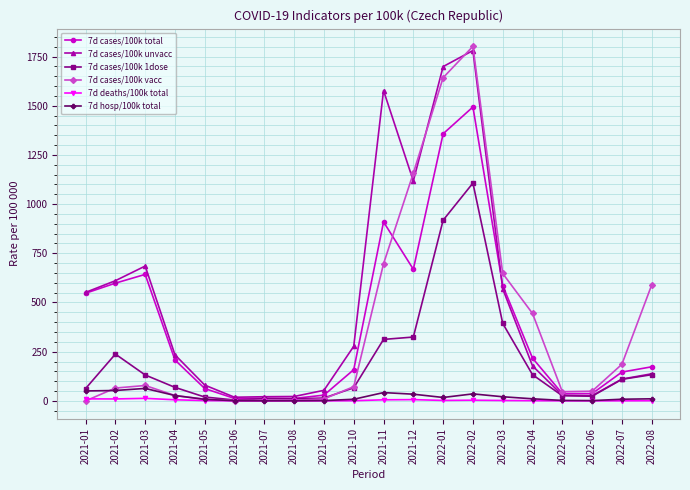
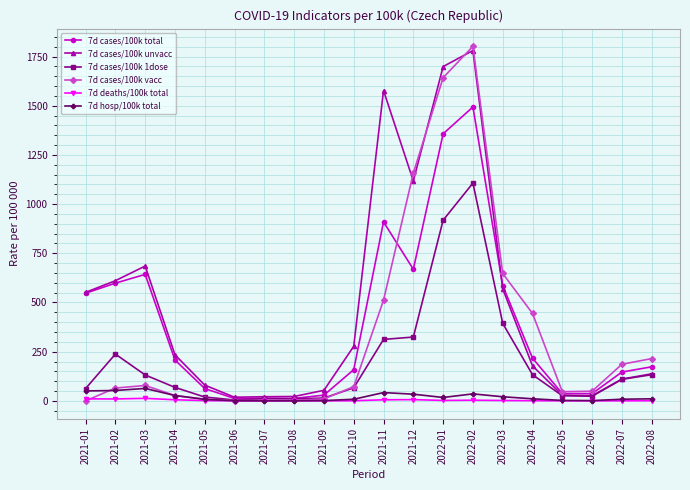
7d cases/100k vacc, 2021-11: 700 -> 510
7d cases/100k vacc, 2022-08: 590 -> 210
